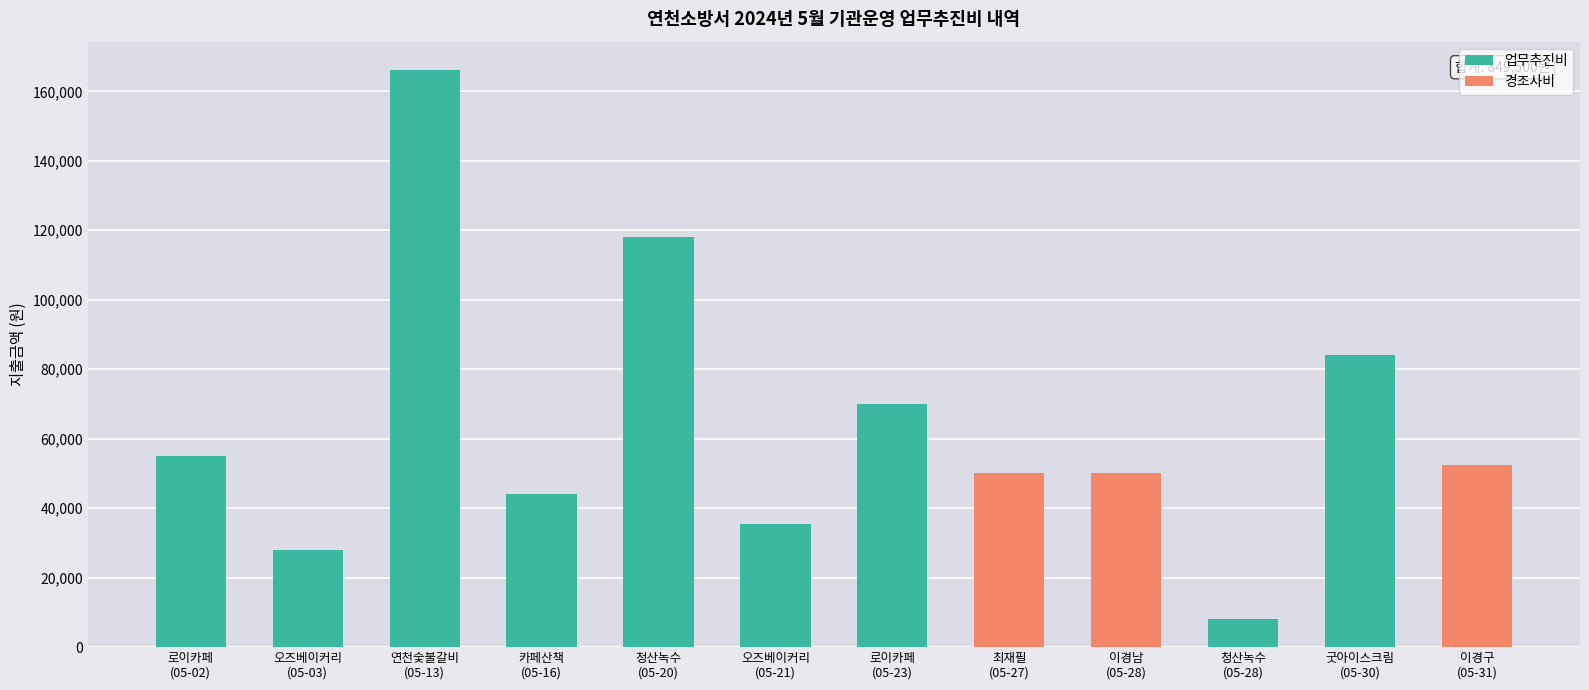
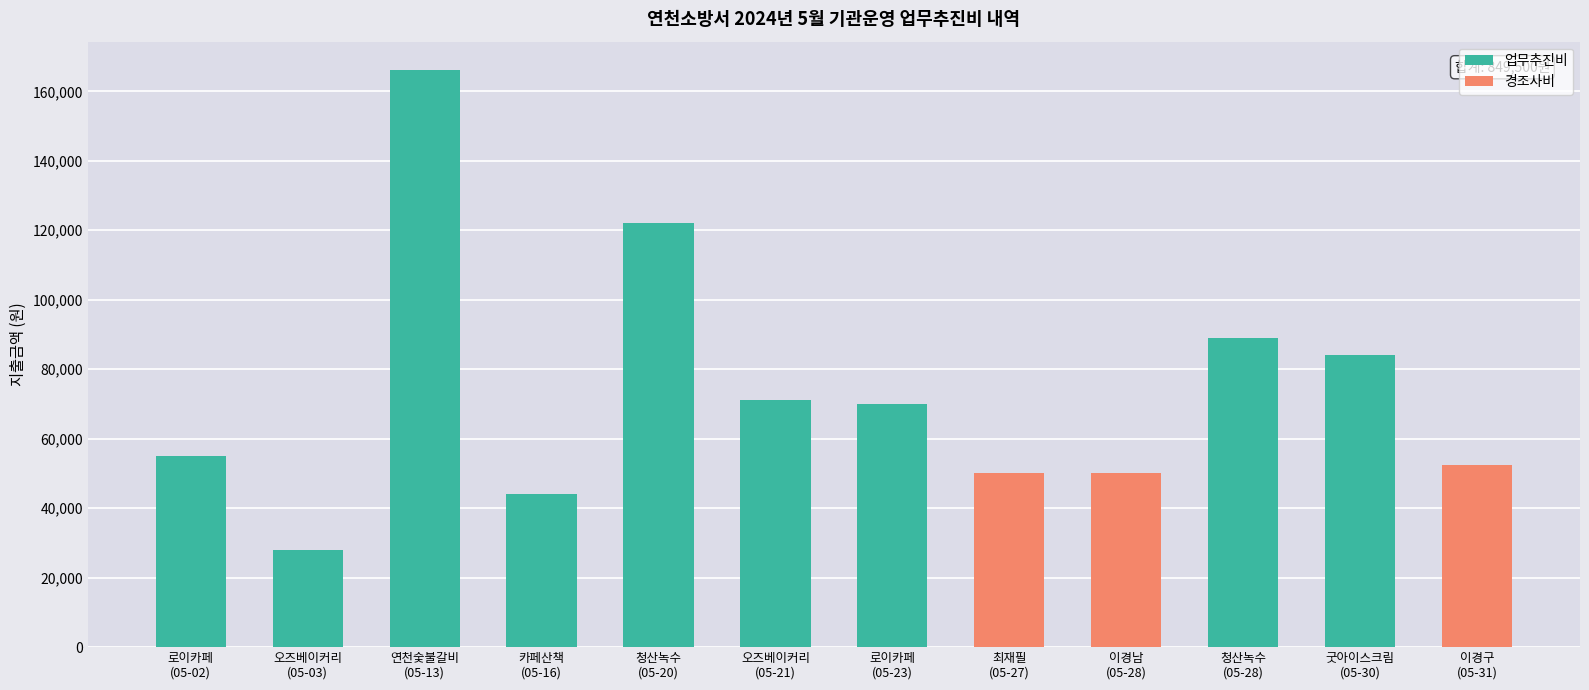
업무추진비, 청산녹수 (05-20): 118,000 -> 122,000
업무추진비, 오즈베이커리 (05-21): 36,000 -> 71,000
업무추진비, 청산녹수 (05-28): 8,000 -> 89,000
